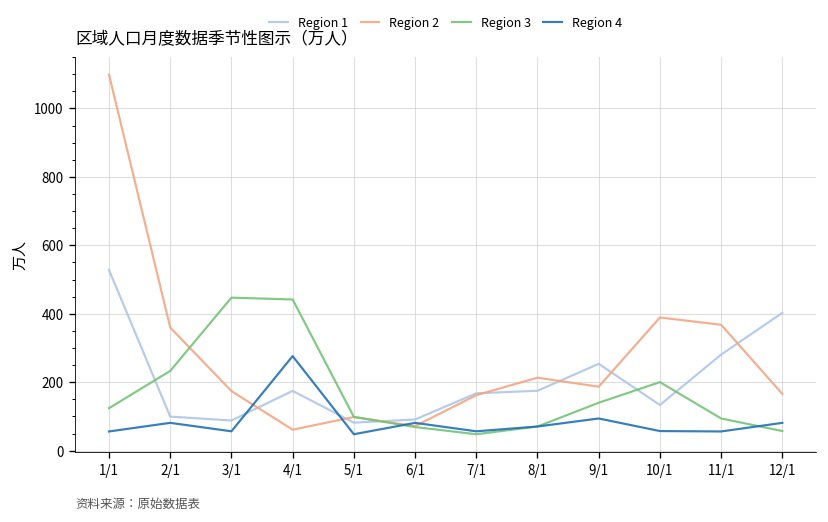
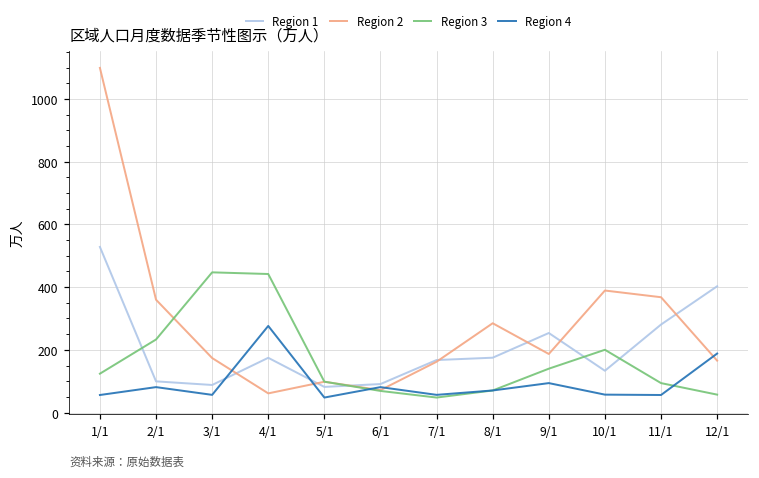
Region 2, 8/1: 210 -> 280
Region 4, 12/1: 80 -> 190
